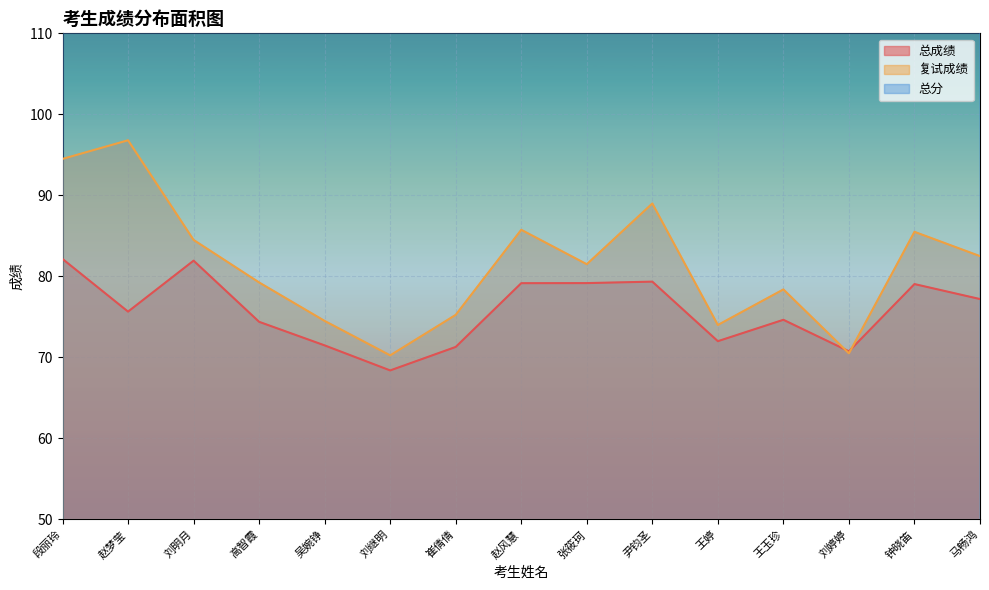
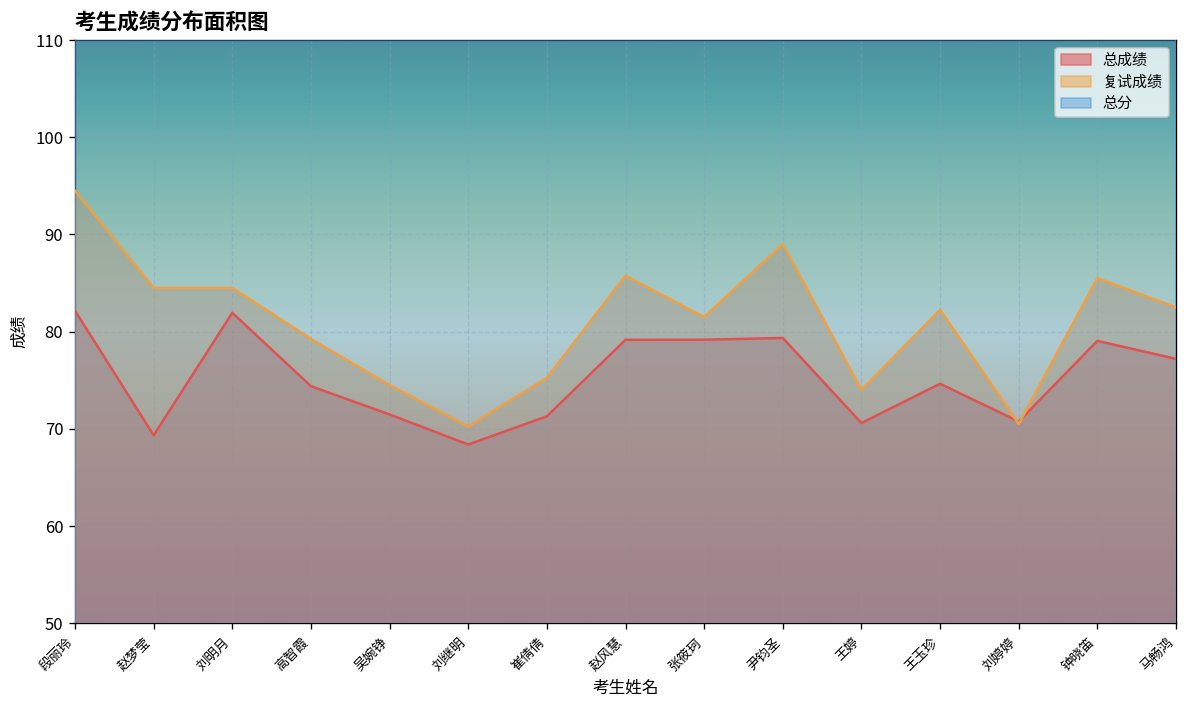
总成绩, 赵梦莹: 76 -> 69
复试成绩, 赵梦莹: 97 -> 85
总成绩, 王婷: 72 -> 71
复试成绩, 王玉珍: 78 -> 82
